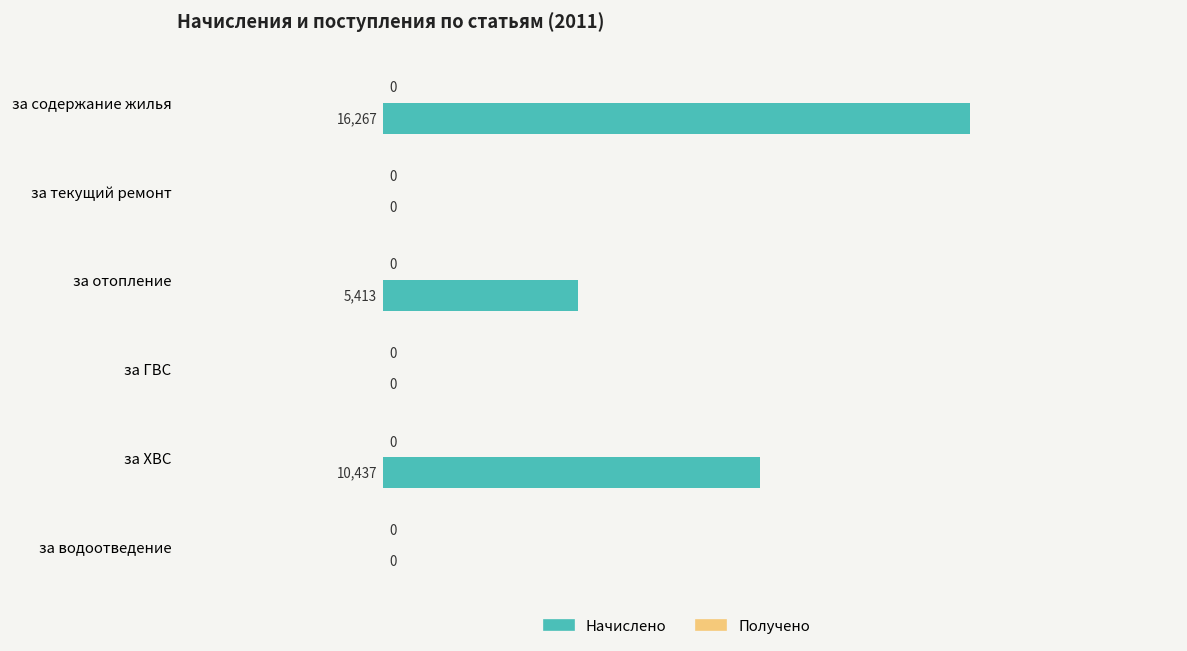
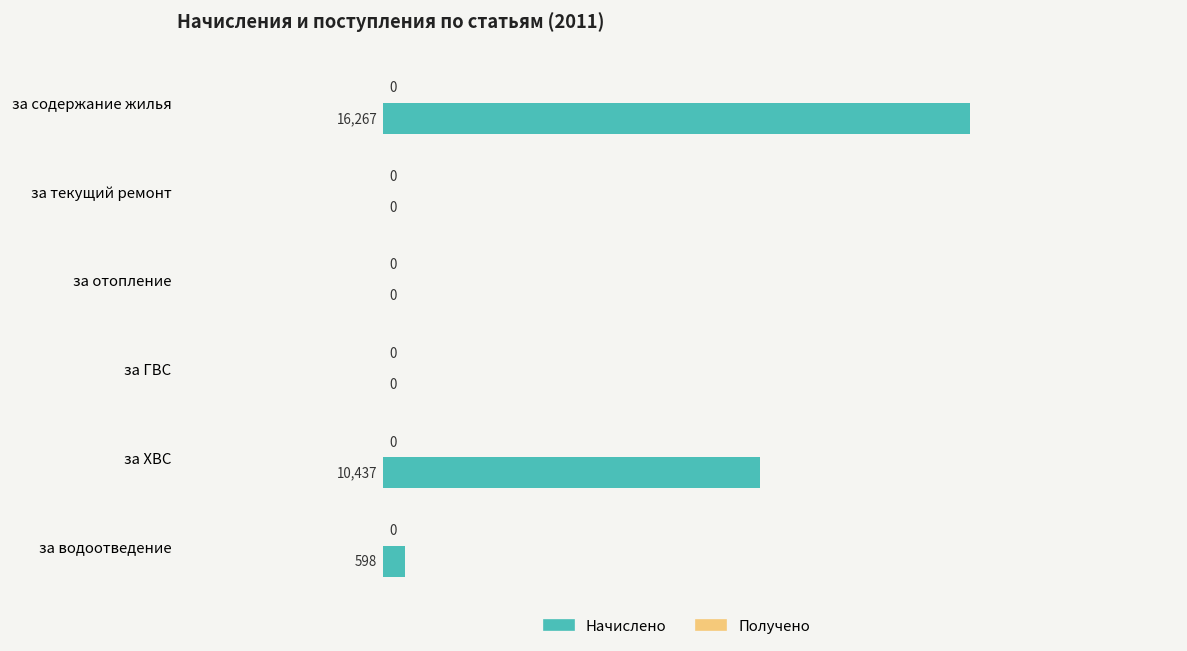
Начислено, за отопление: 5,413 -> 0
Начислено, за водоотведение: 0 -> 598
